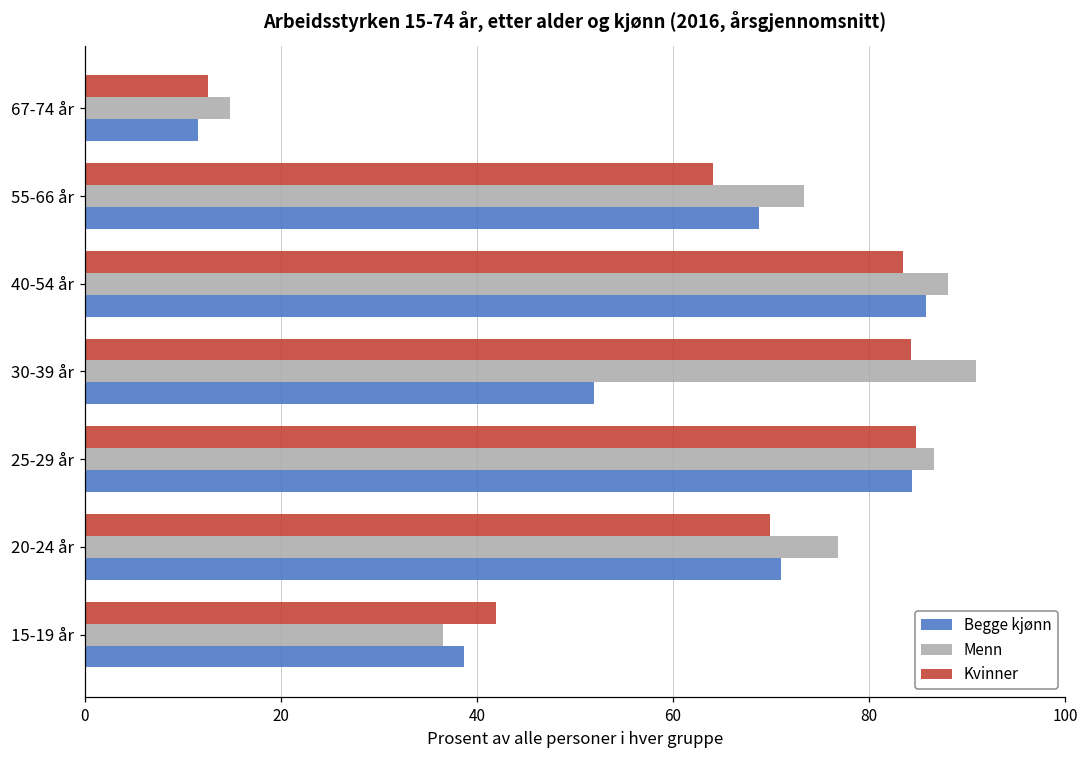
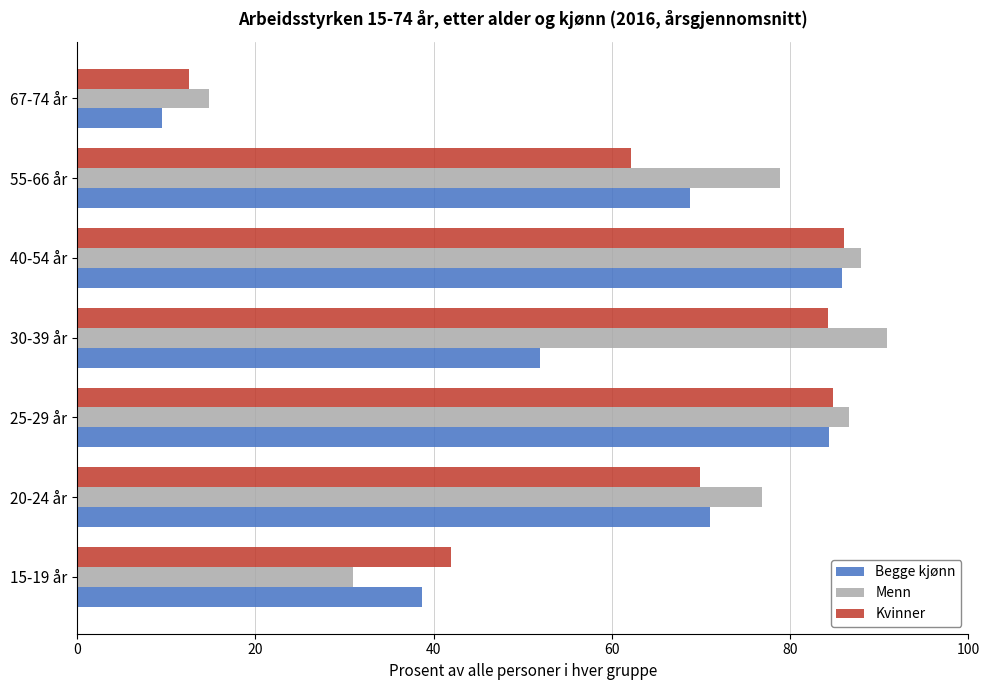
Begge kjønn, 67-74 år: 12 -> 10
Kvinner, 55-66 år: 64 -> 62
Menn, 55-66 år: 73 -> 79
Kvinner, 40-54 år: 84 -> 86
Menn, 15-19 år: 37 -> 31
